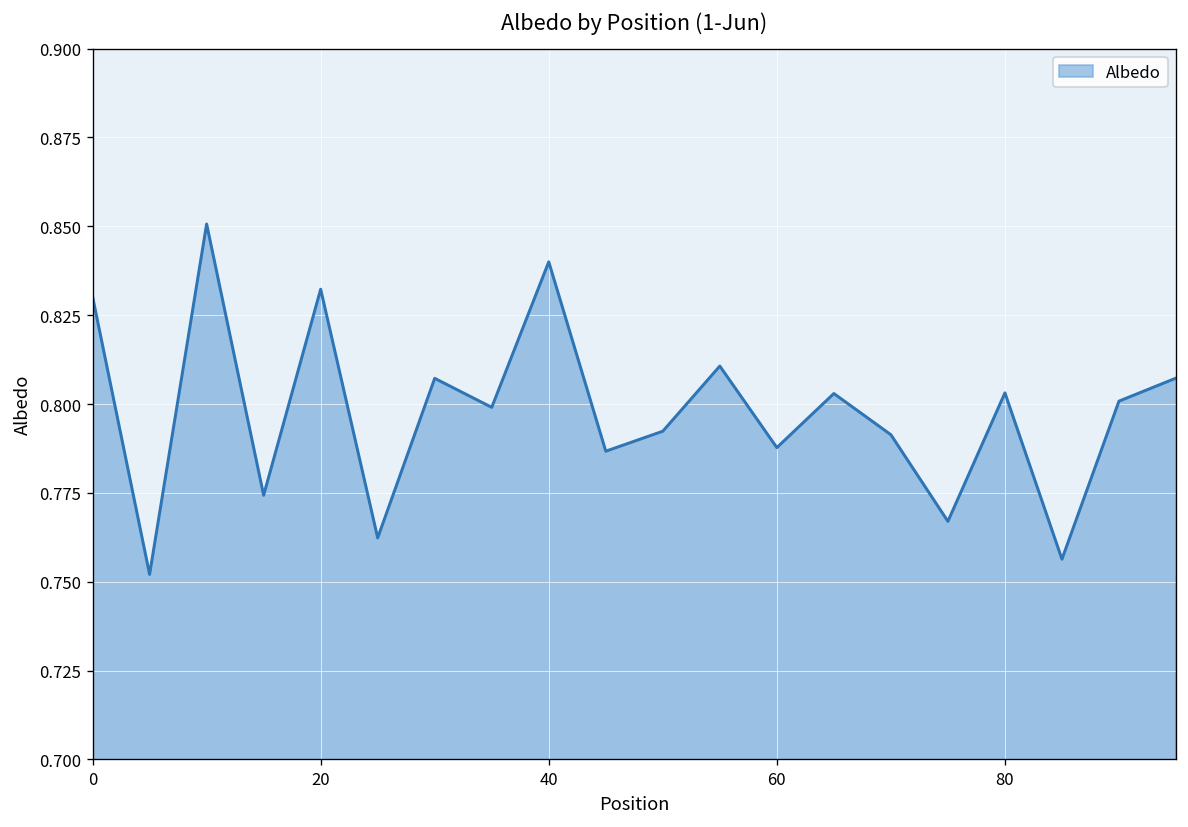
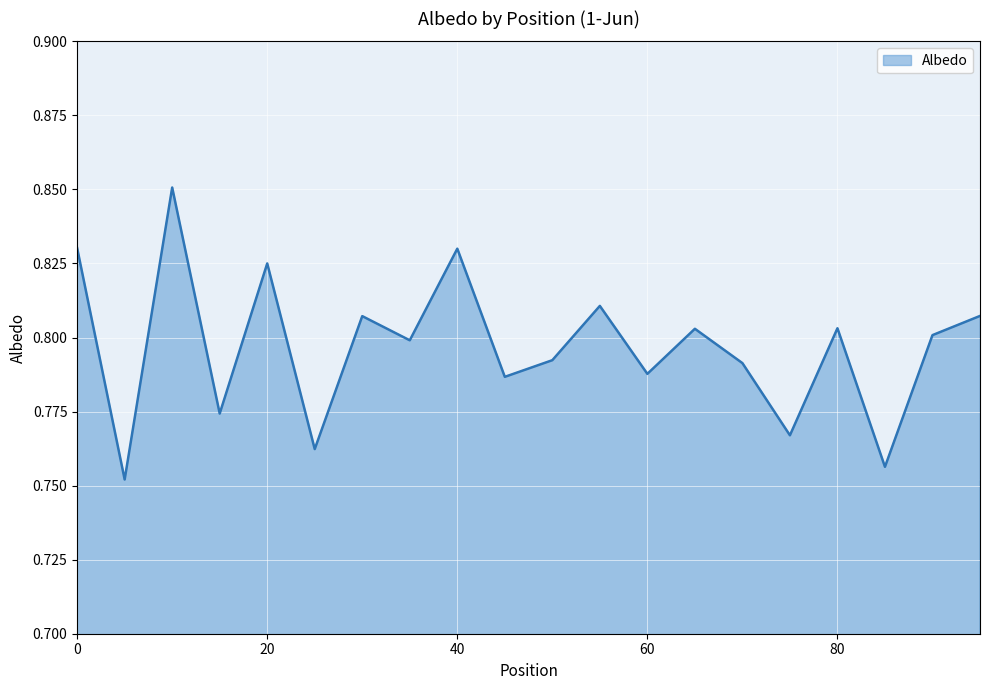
20: 0.832 -> 0.825
40: 0.84 -> 0.83
